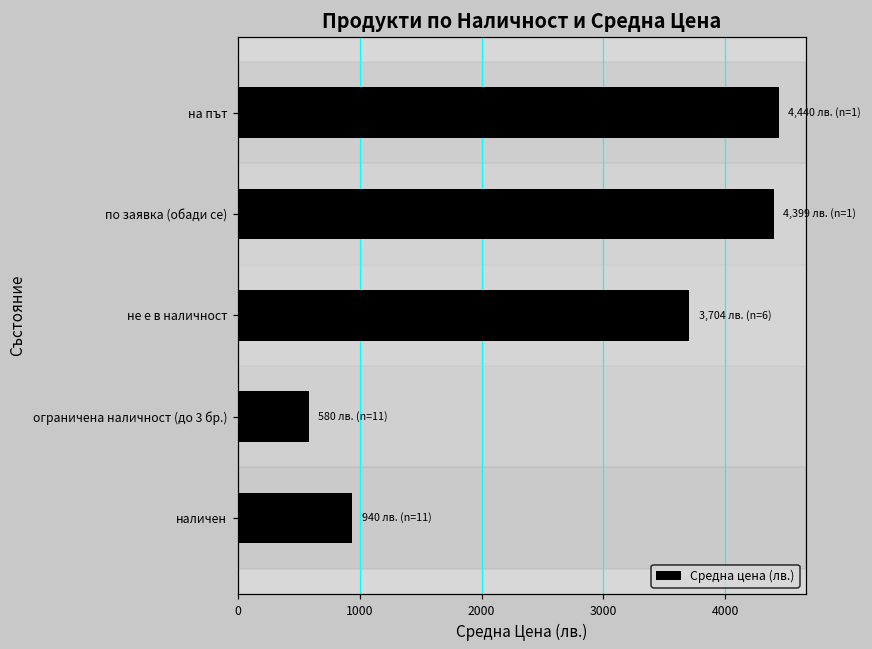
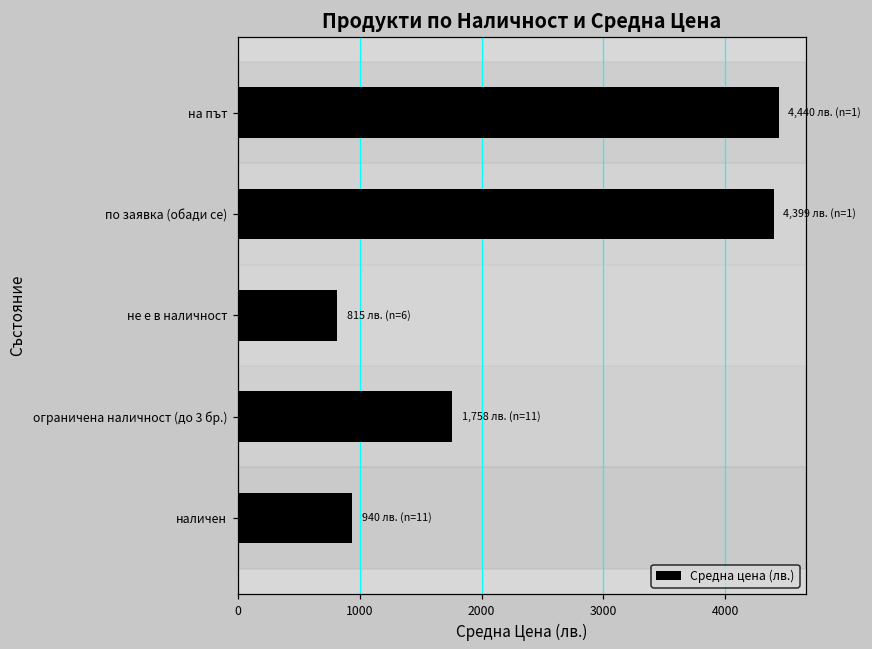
не е в наличност: 3,704 -> 815
ограничена наличност (до 3 бр.): 580 -> 1,758
